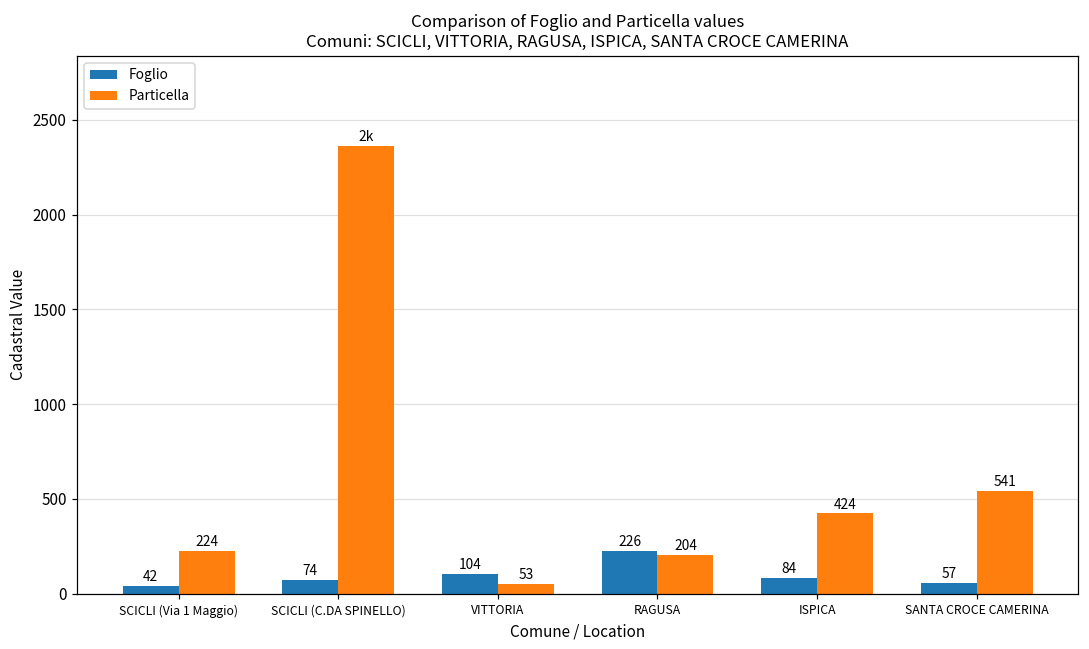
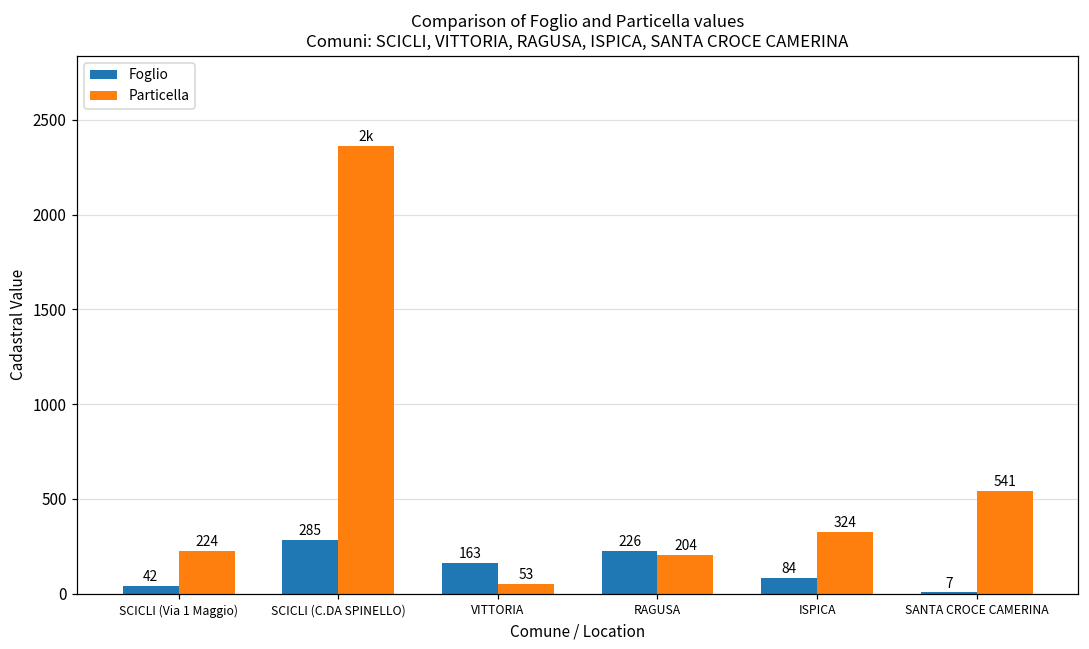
Foglio, SCICLI (C.DA SPINELLO): 74 -> 285
Foglio, VITTORIA: 104 -> 163
Particella, ISPICA: 424 -> 324
Foglio, SANTA CROCE CAMERINA: 57 -> 7
